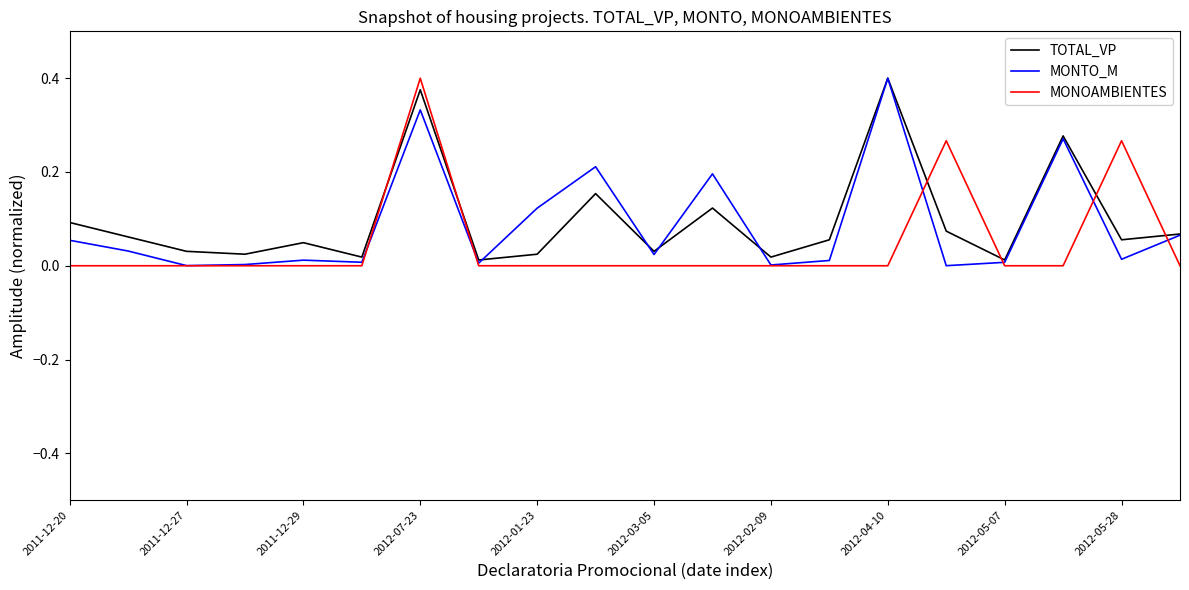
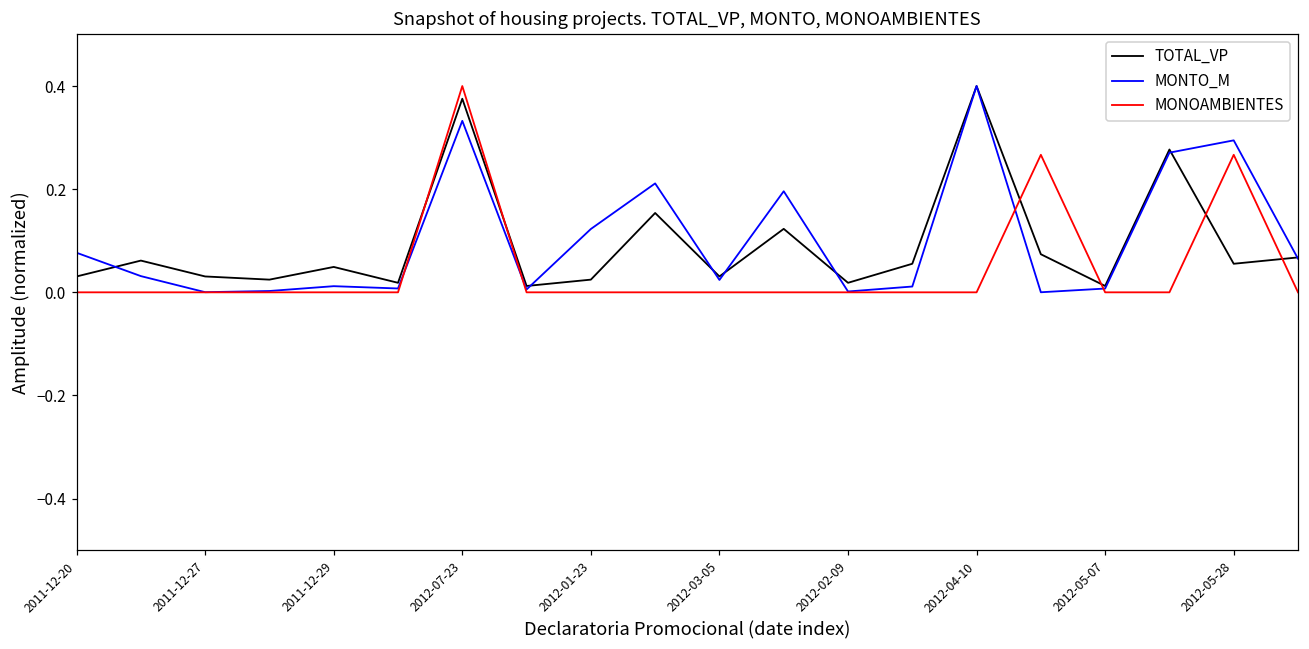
TOTAL_VP, 2011-12-20: 0.09 -> 0.03
MONTO_M, 2011-12-20: 0.05 -> 0.08
MONTO_M, 2012-05-28: 0.01 -> 0.29
